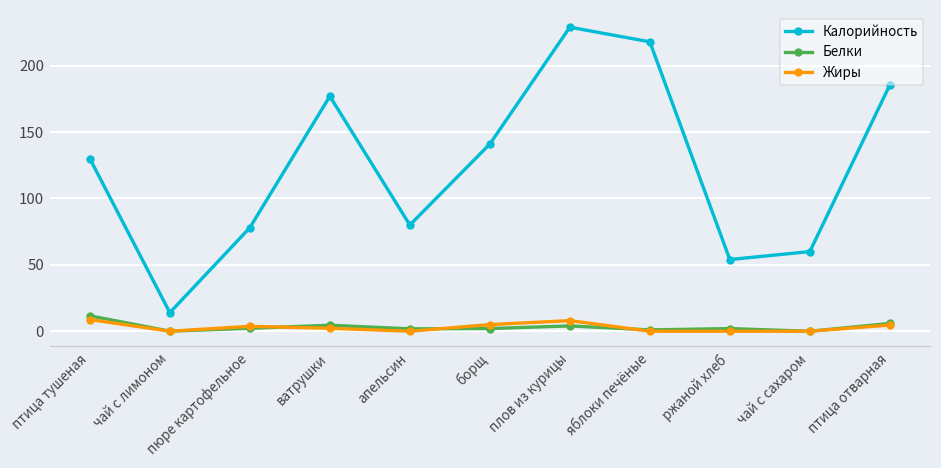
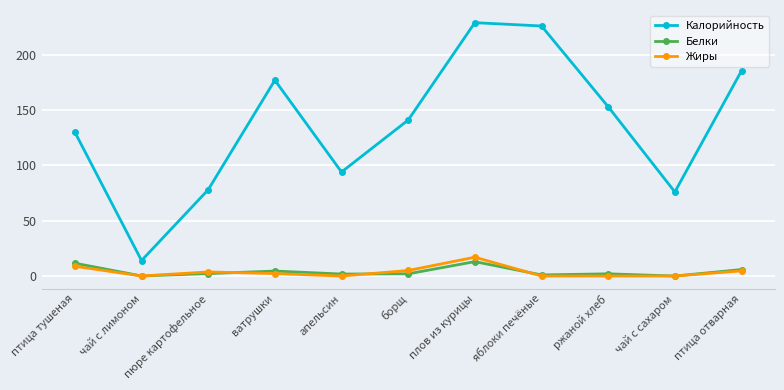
Калорийность, апельсин: 80 -> 94
Белки, плов из курицы: 4 -> 13
Жиры, плов из курицы: 8 -> 17
Калорийность, яблоки печёные: 218 -> 226
Калорийность, ржаной хлеб: 54 -> 153
Калорийность, чай с сахаром: 60 -> 76
